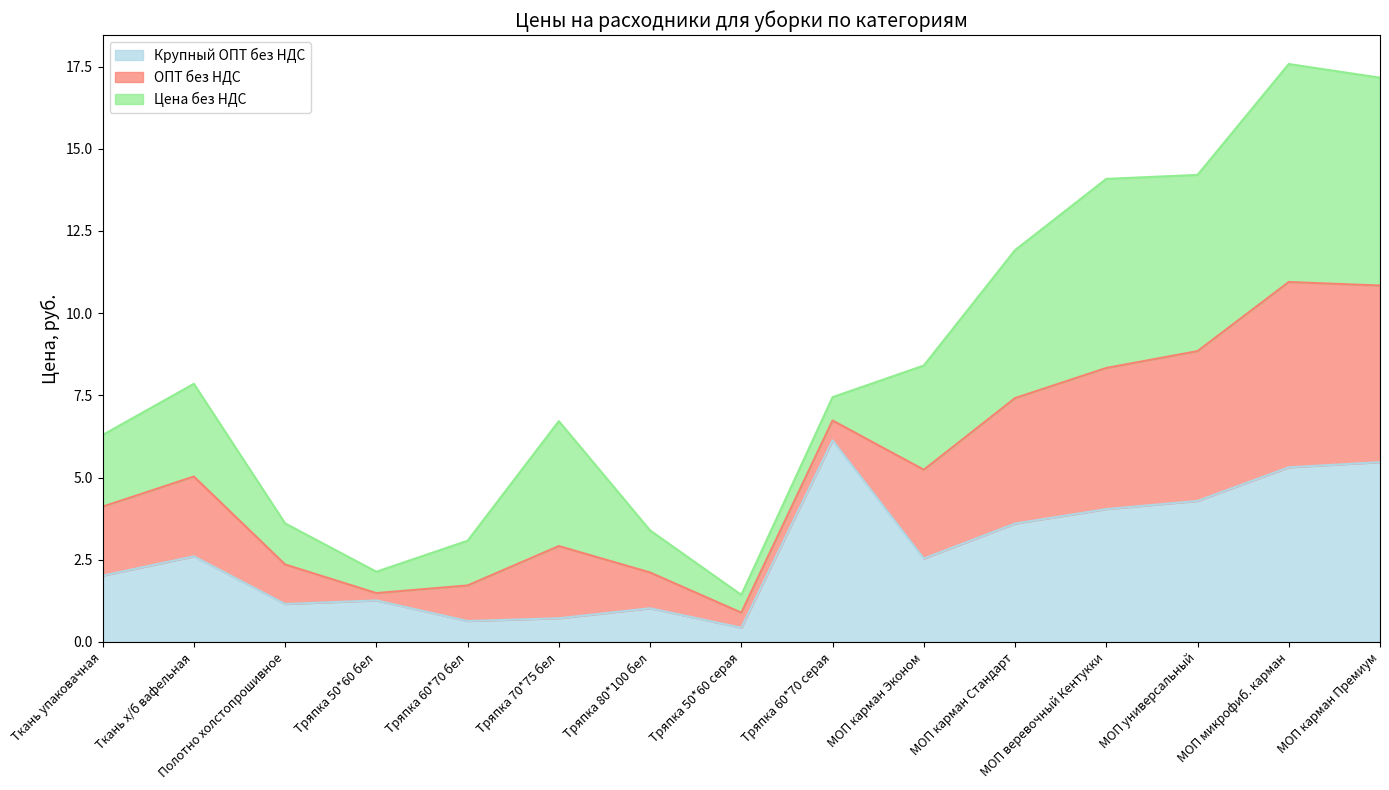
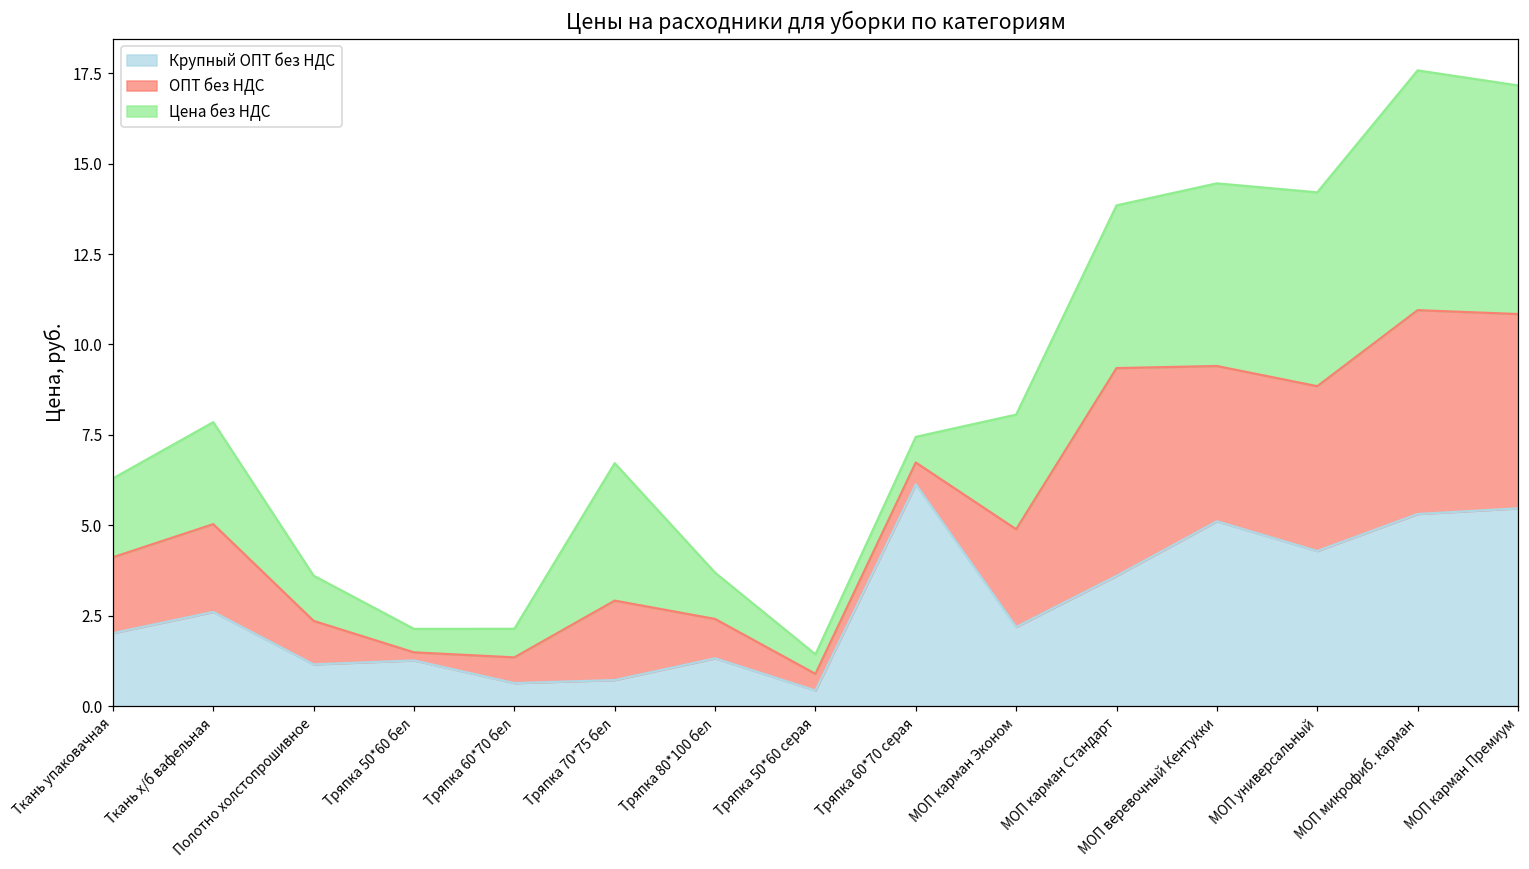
ОПТ без НДС, Тряпка 60*70 бел: 1.1 -> 0.7
Цена без НДС, Тряпка 60*70 бел: 1.4 -> 0.8
Крупный ОПТ без НДС, Тряпка 80*100 бел: 1.0 -> 1.3
Крупный ОПТ без НДС, МОП карман Эконом: 2.5 -> 2.2
ОПТ без НДС, МОП карман Стандарт: 3.8 -> 5.7
Крупный ОПТ без НДС, МОП веревочный Кентукки: 4.0 -> 5.1
Цена без НДС, МОП веревочный Кентукки: 5.8 -> 5.1
